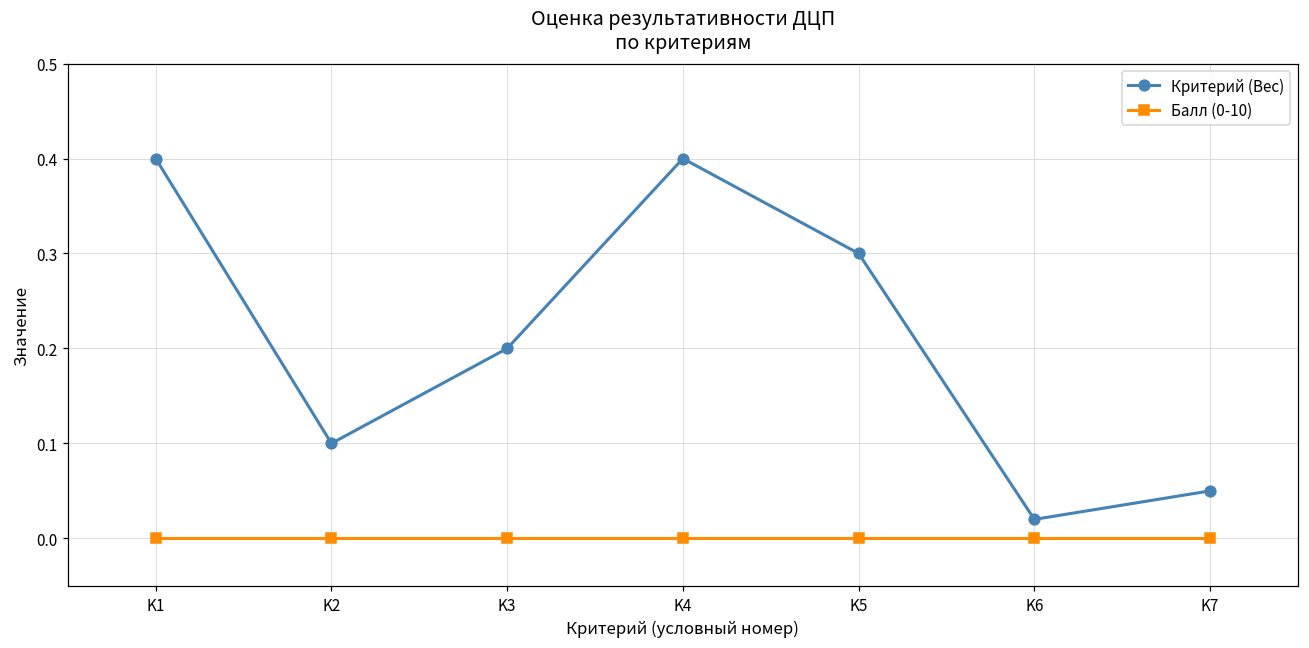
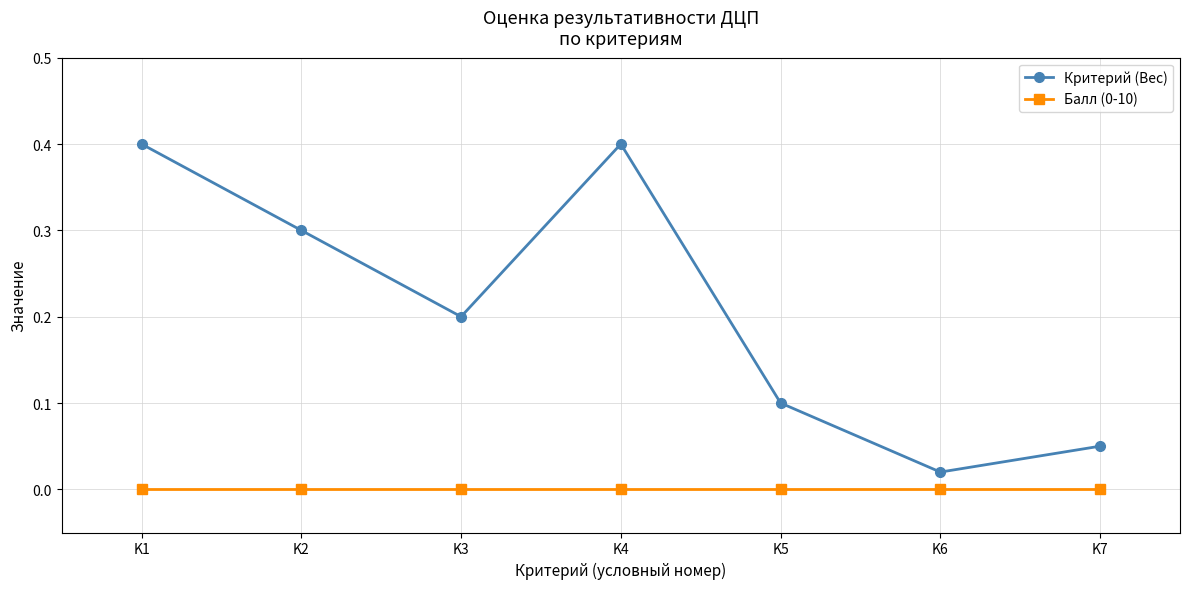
Критерий (Вес), K2: 0.1 -> 0.3
Критерий (Вес), K5: 0.3 -> 0.1
